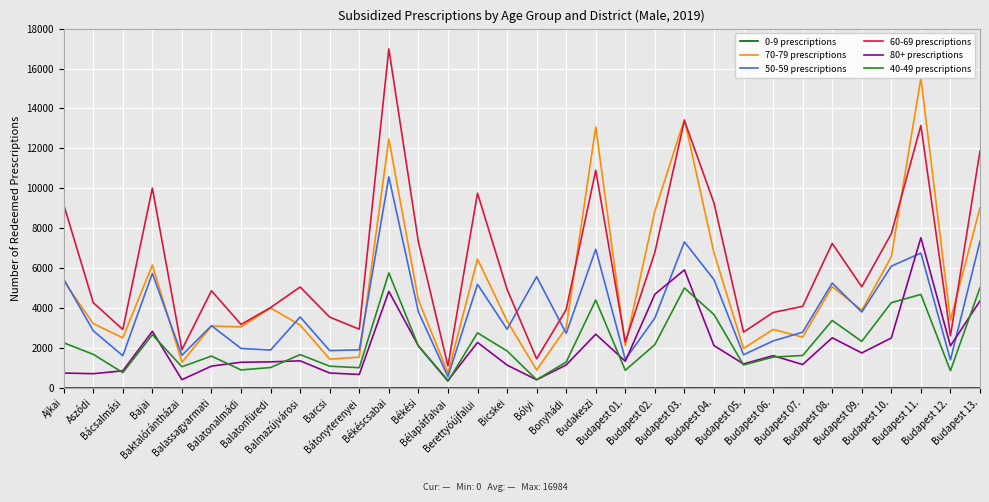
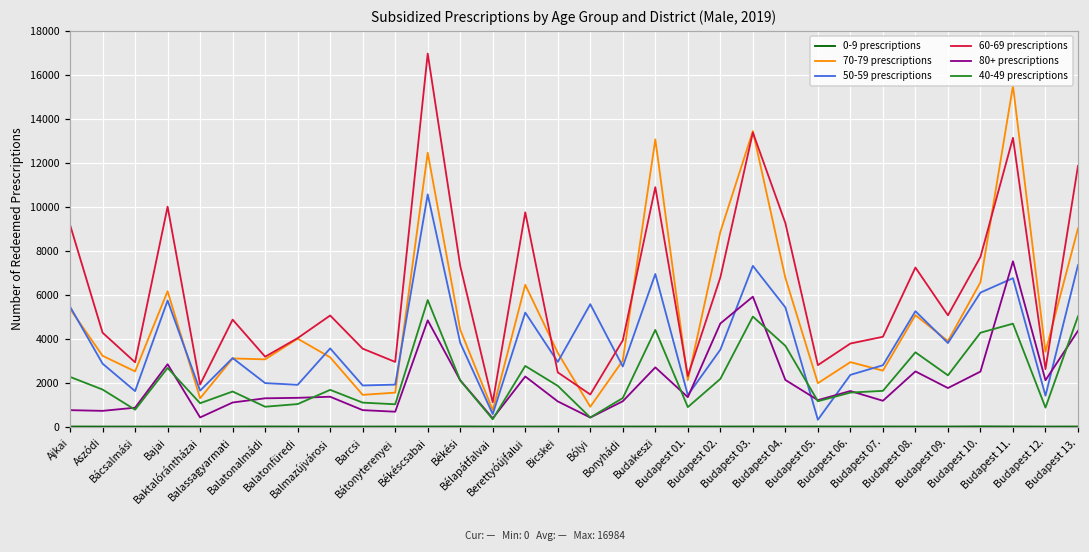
60-69 prescriptions, Bicskei: 4900 -> 2500
50-59 prescriptions, Budapest 05.: 1700 -> 300
